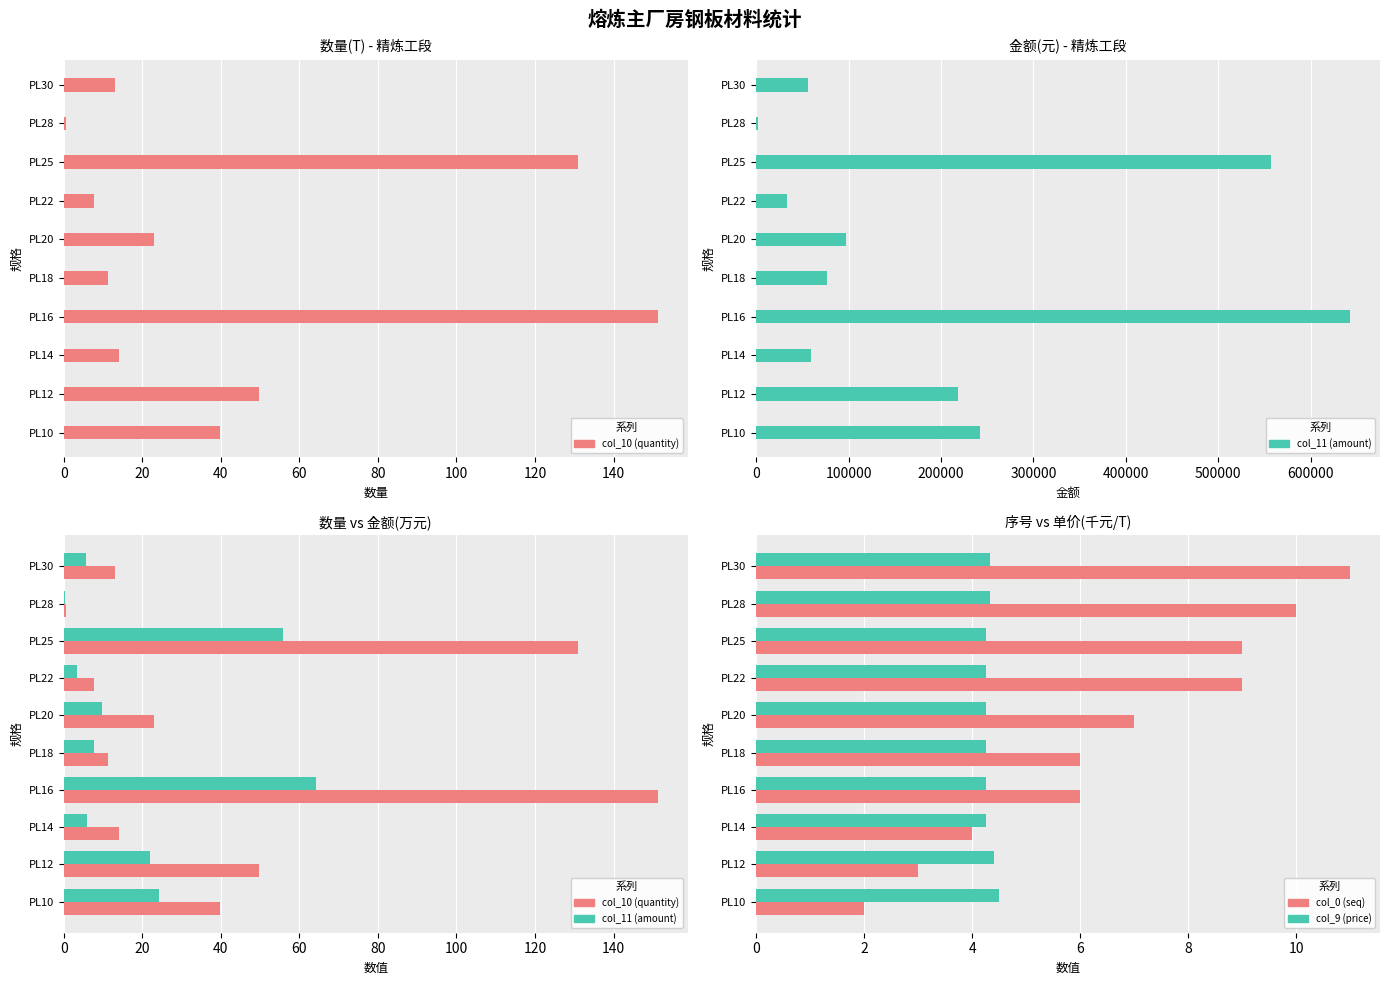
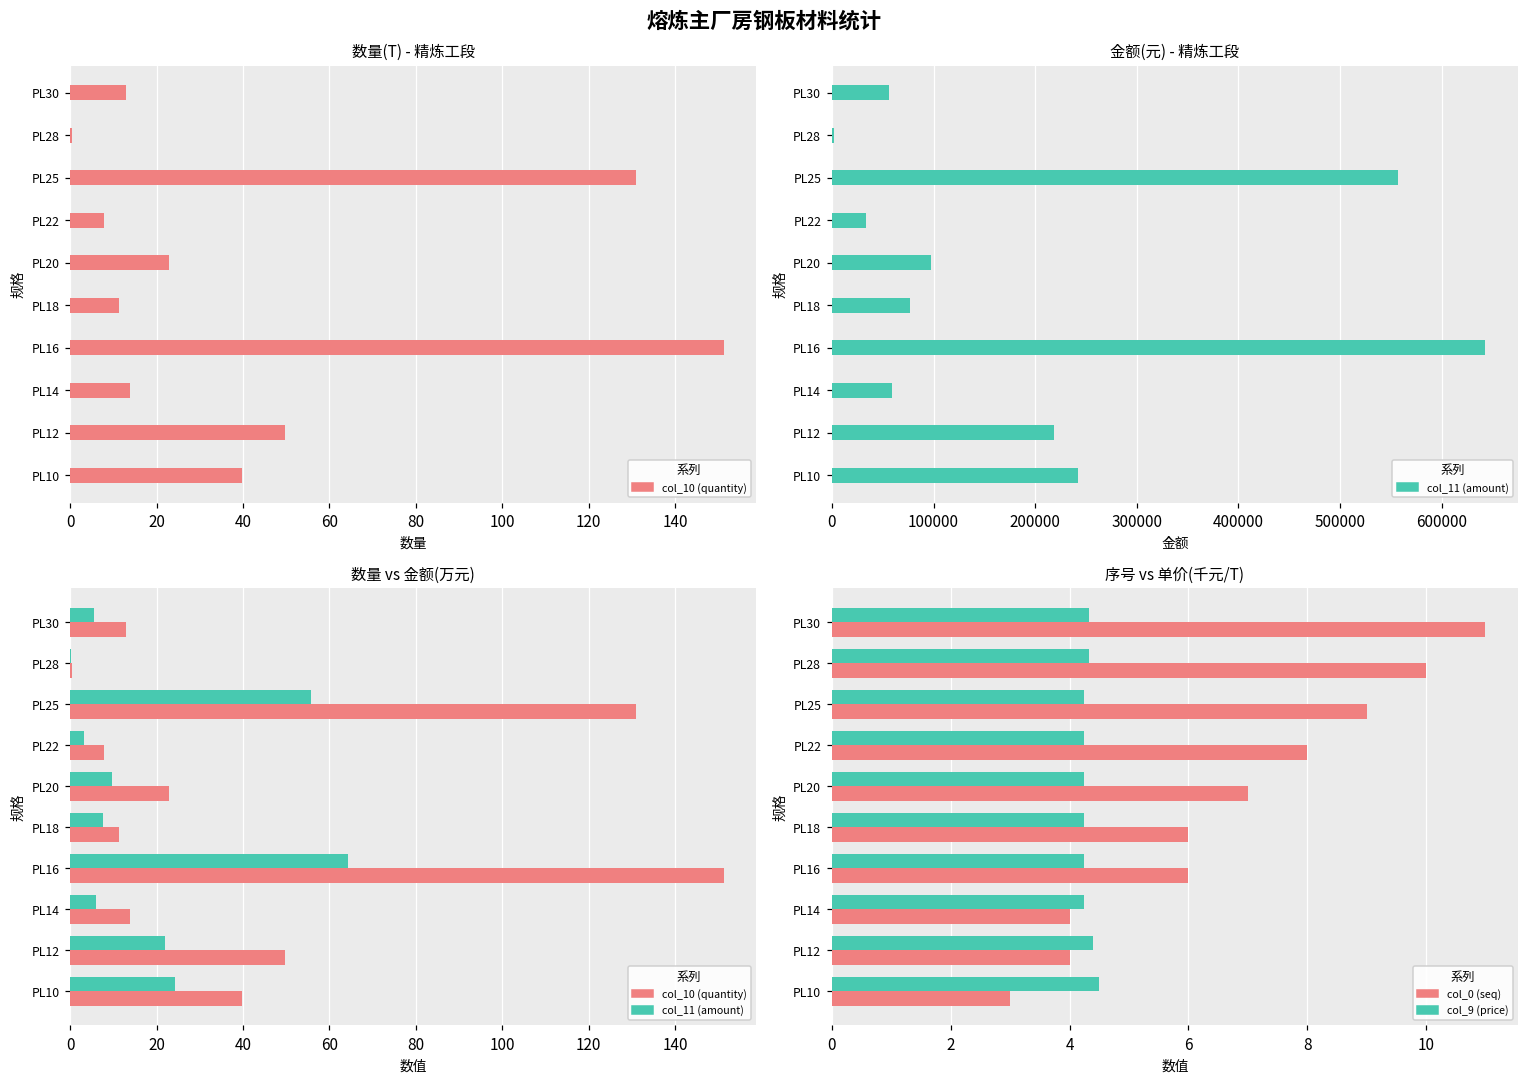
序号 vs 单价(千元/T), col_0 (seq), PL22: 9 -> 8
序号 vs 单价(千元/T), col_0 (seq), PL12: 3 -> 4
序号 vs 单价(千元/T), col_0 (seq), PL10: 2 -> 3
